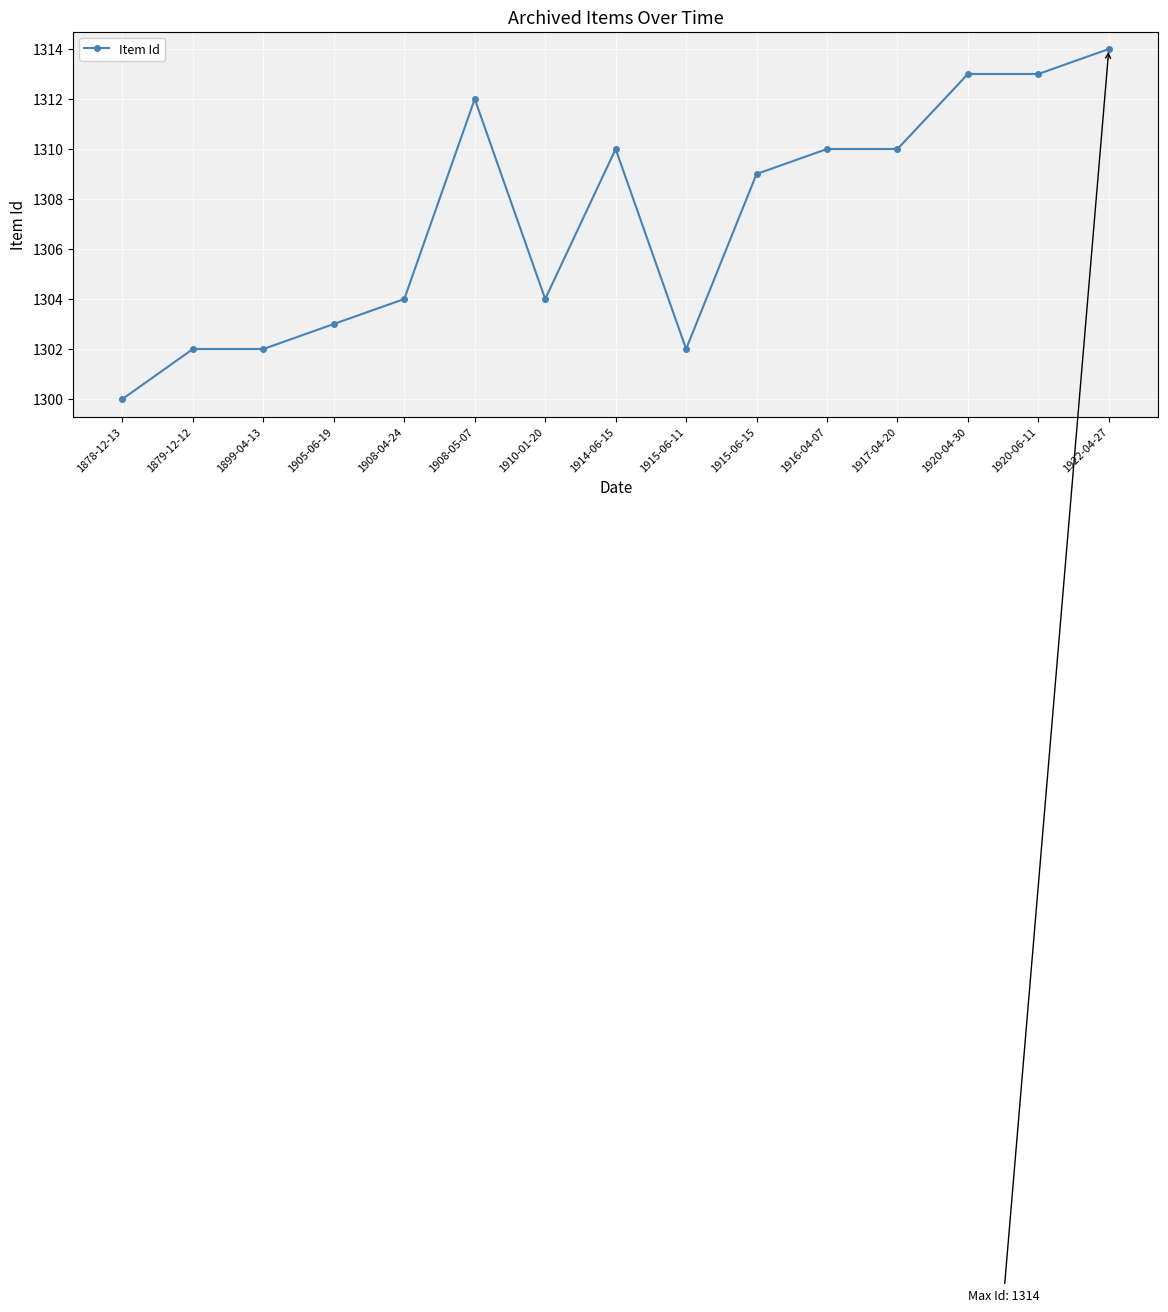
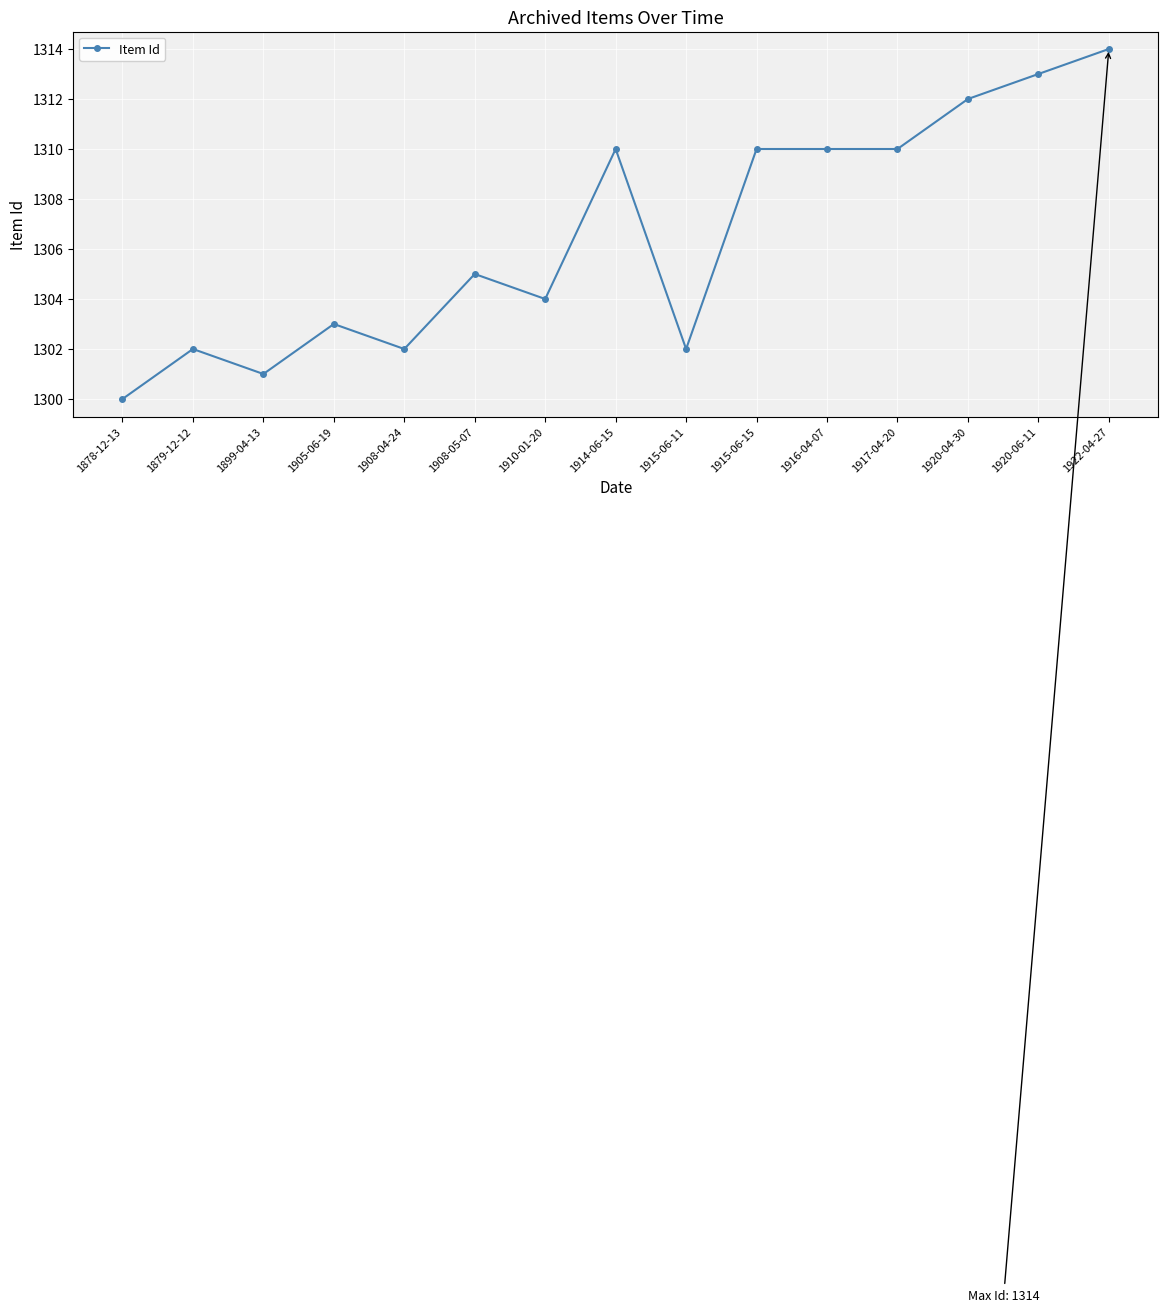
1899-04-13: 1302 -> 1301
1908-04-24: 1304 -> 1302
1908-05-07: 1312 -> 1305
1915-06-15: 1309 -> 1310
1920-04-30: 1313 -> 1312
